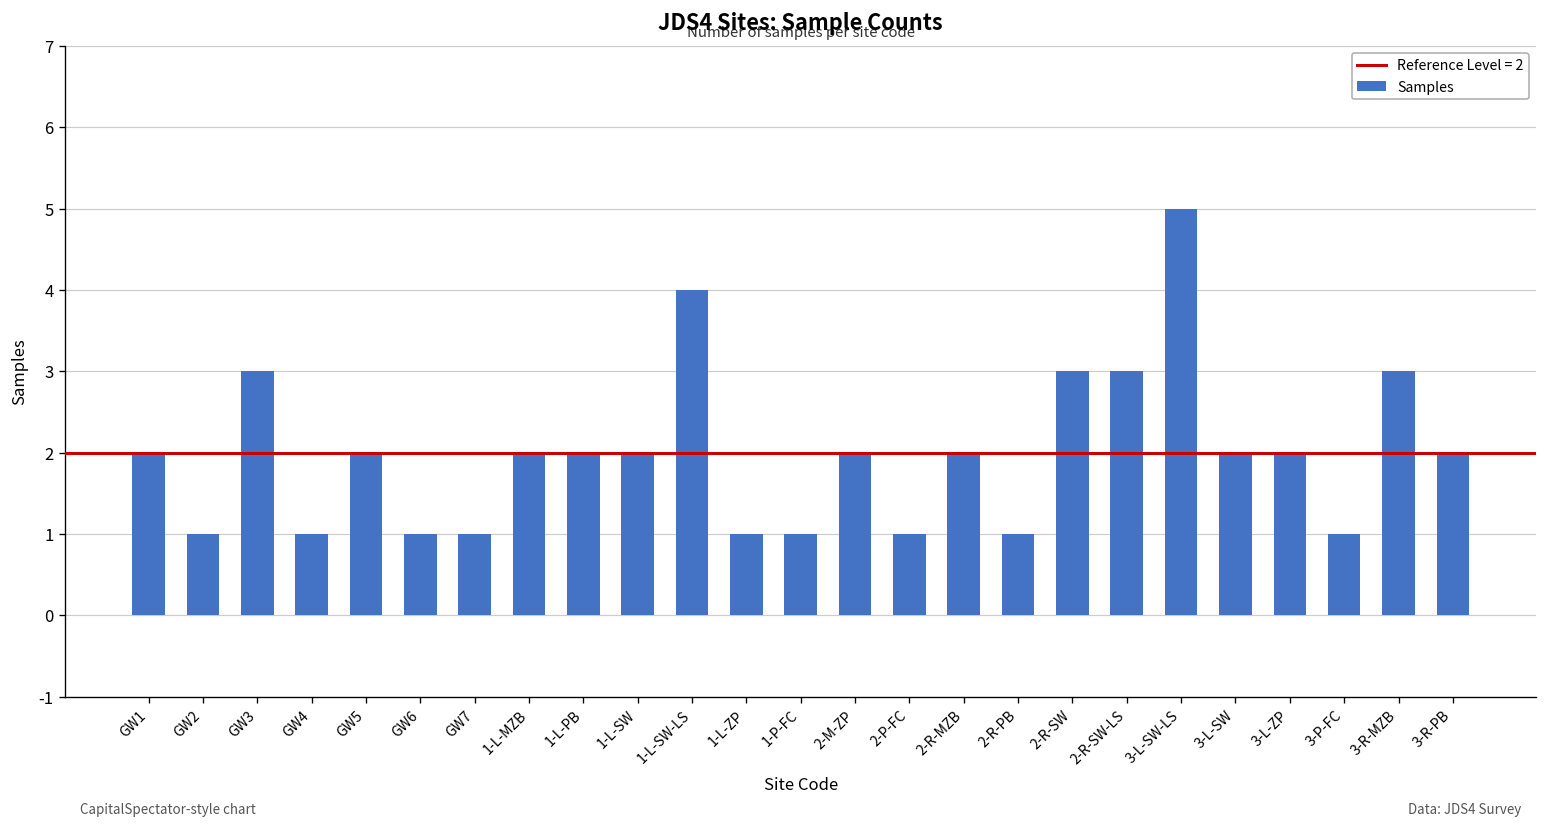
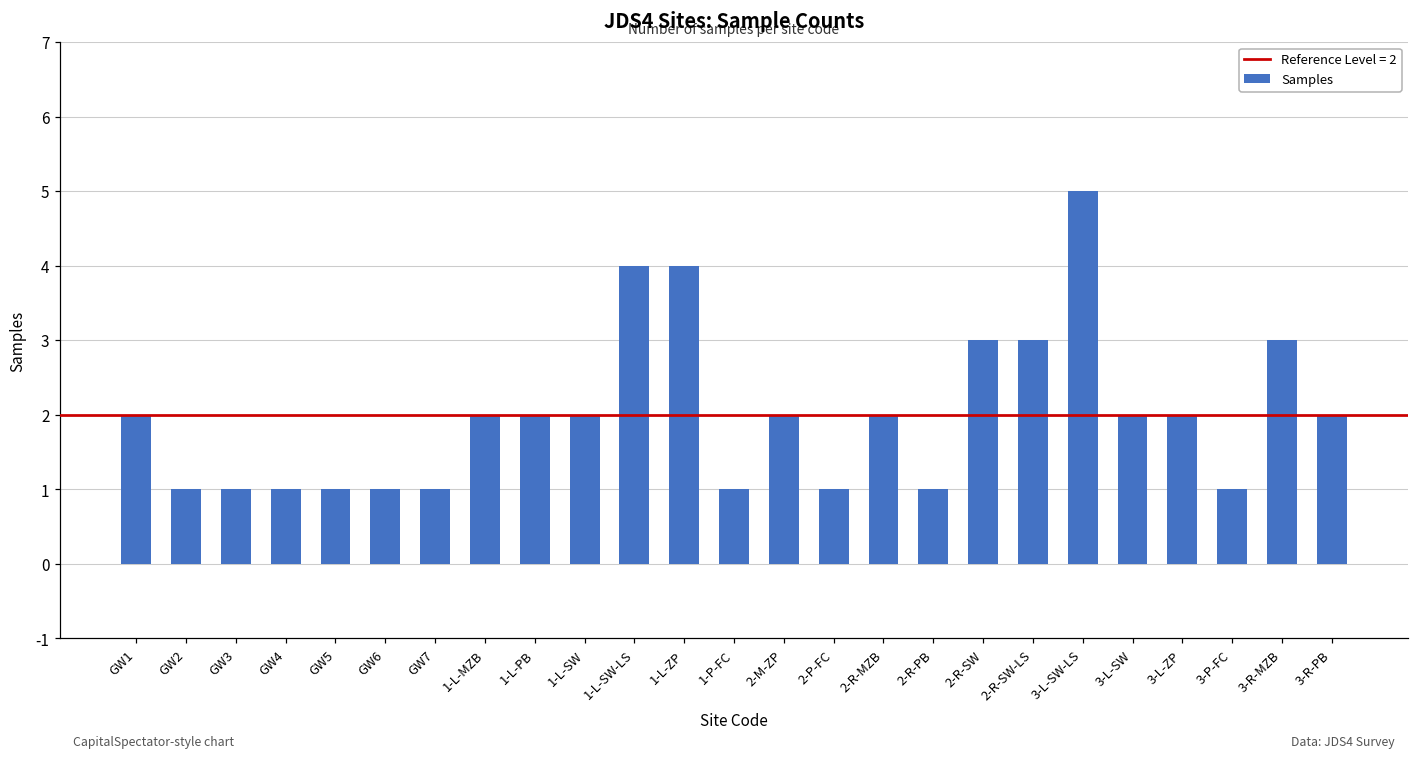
GW3: 3 -> 1
GW5: 2 -> 1
1-L-ZP: 1 -> 4
